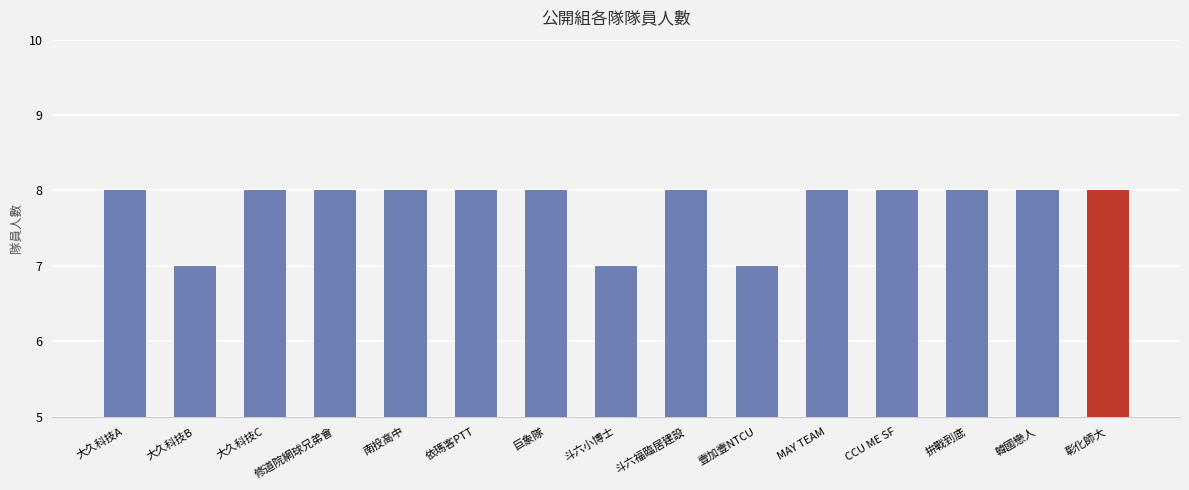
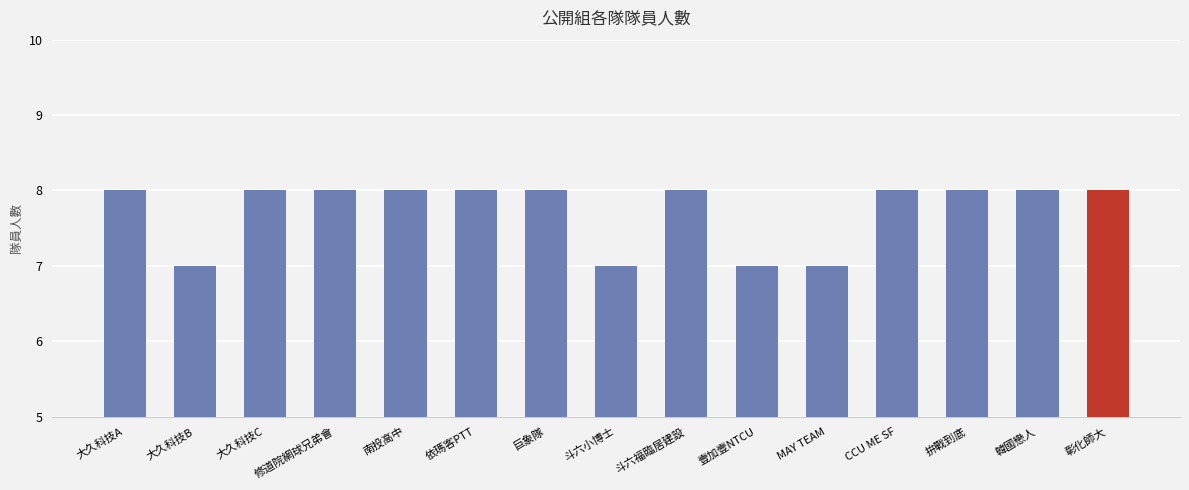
MAY TEAM: 8 -> 7
